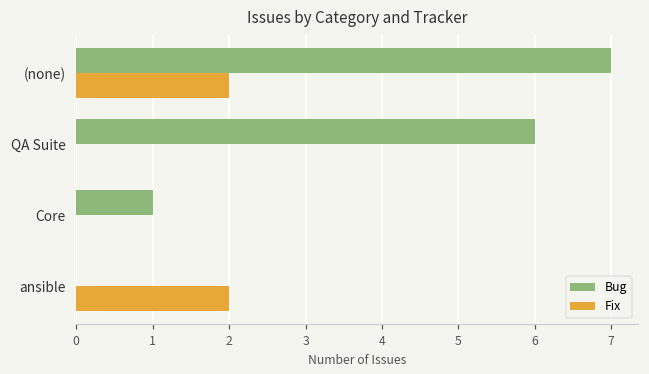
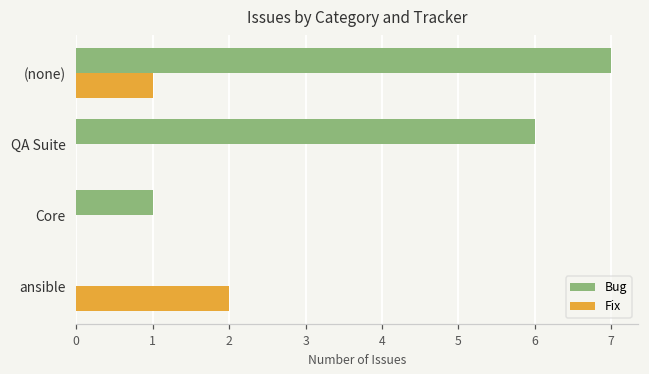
Fix, (none): 2 -> 1
